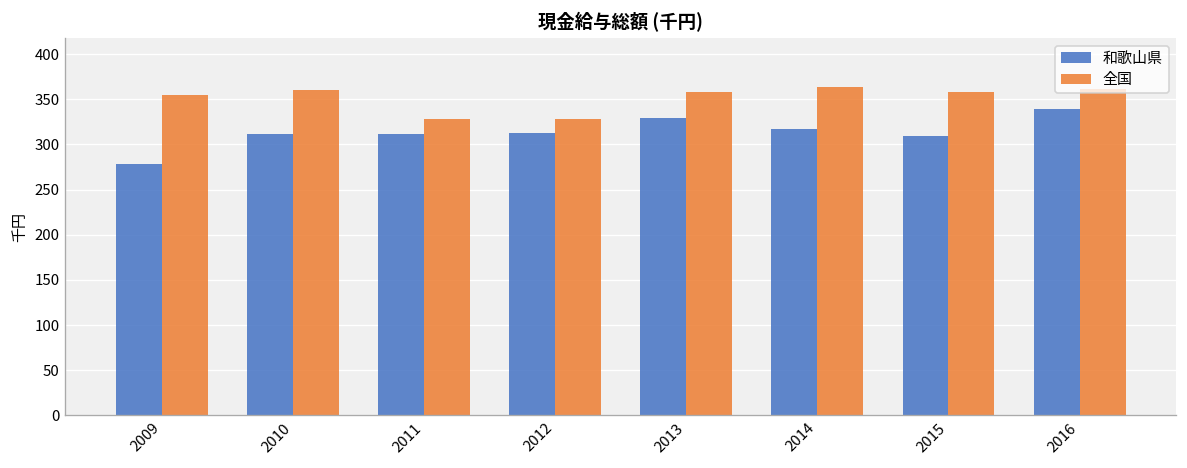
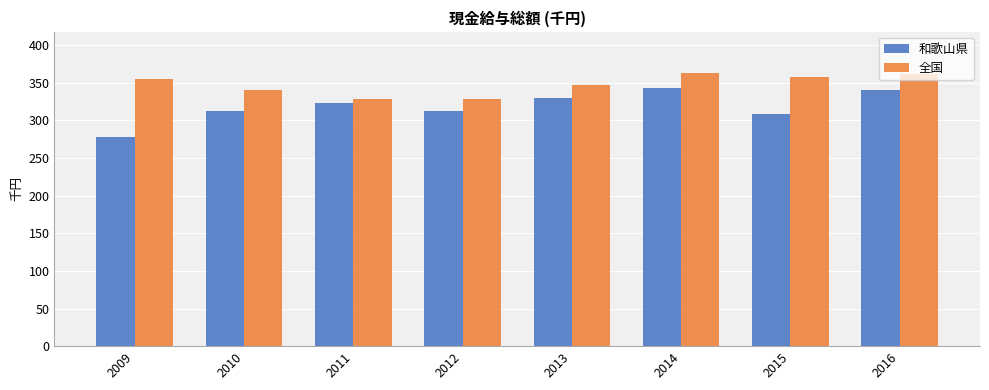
全国, 2010: 360 -> 340
和歌山県, 2011: 310 -> 320
全国, 2013: 360 -> 350
和歌山県, 2014: 320 -> 340
